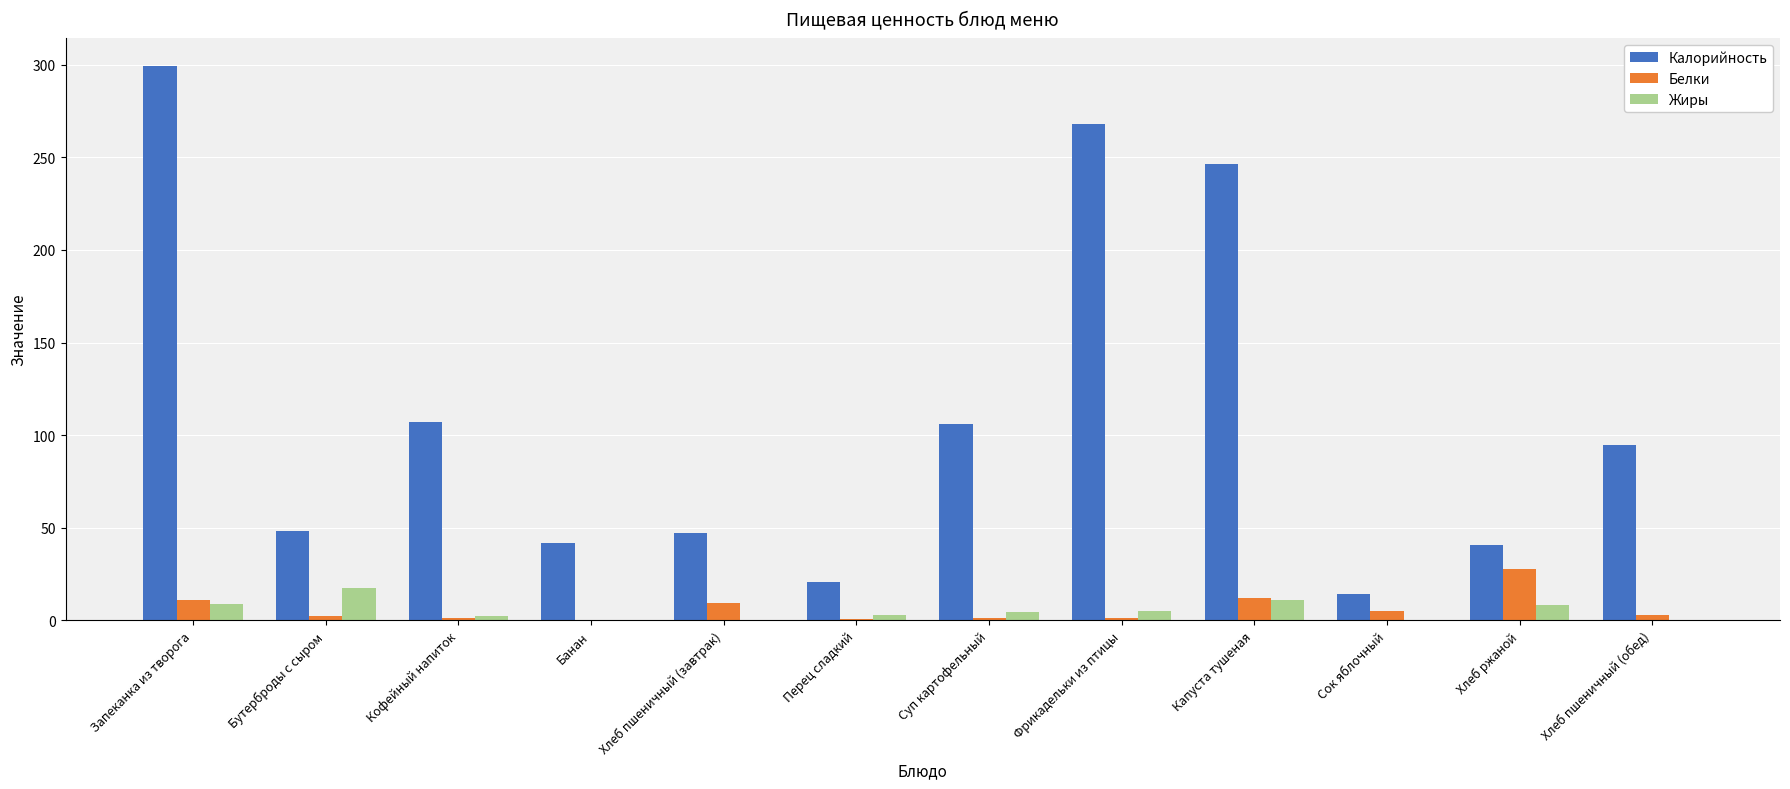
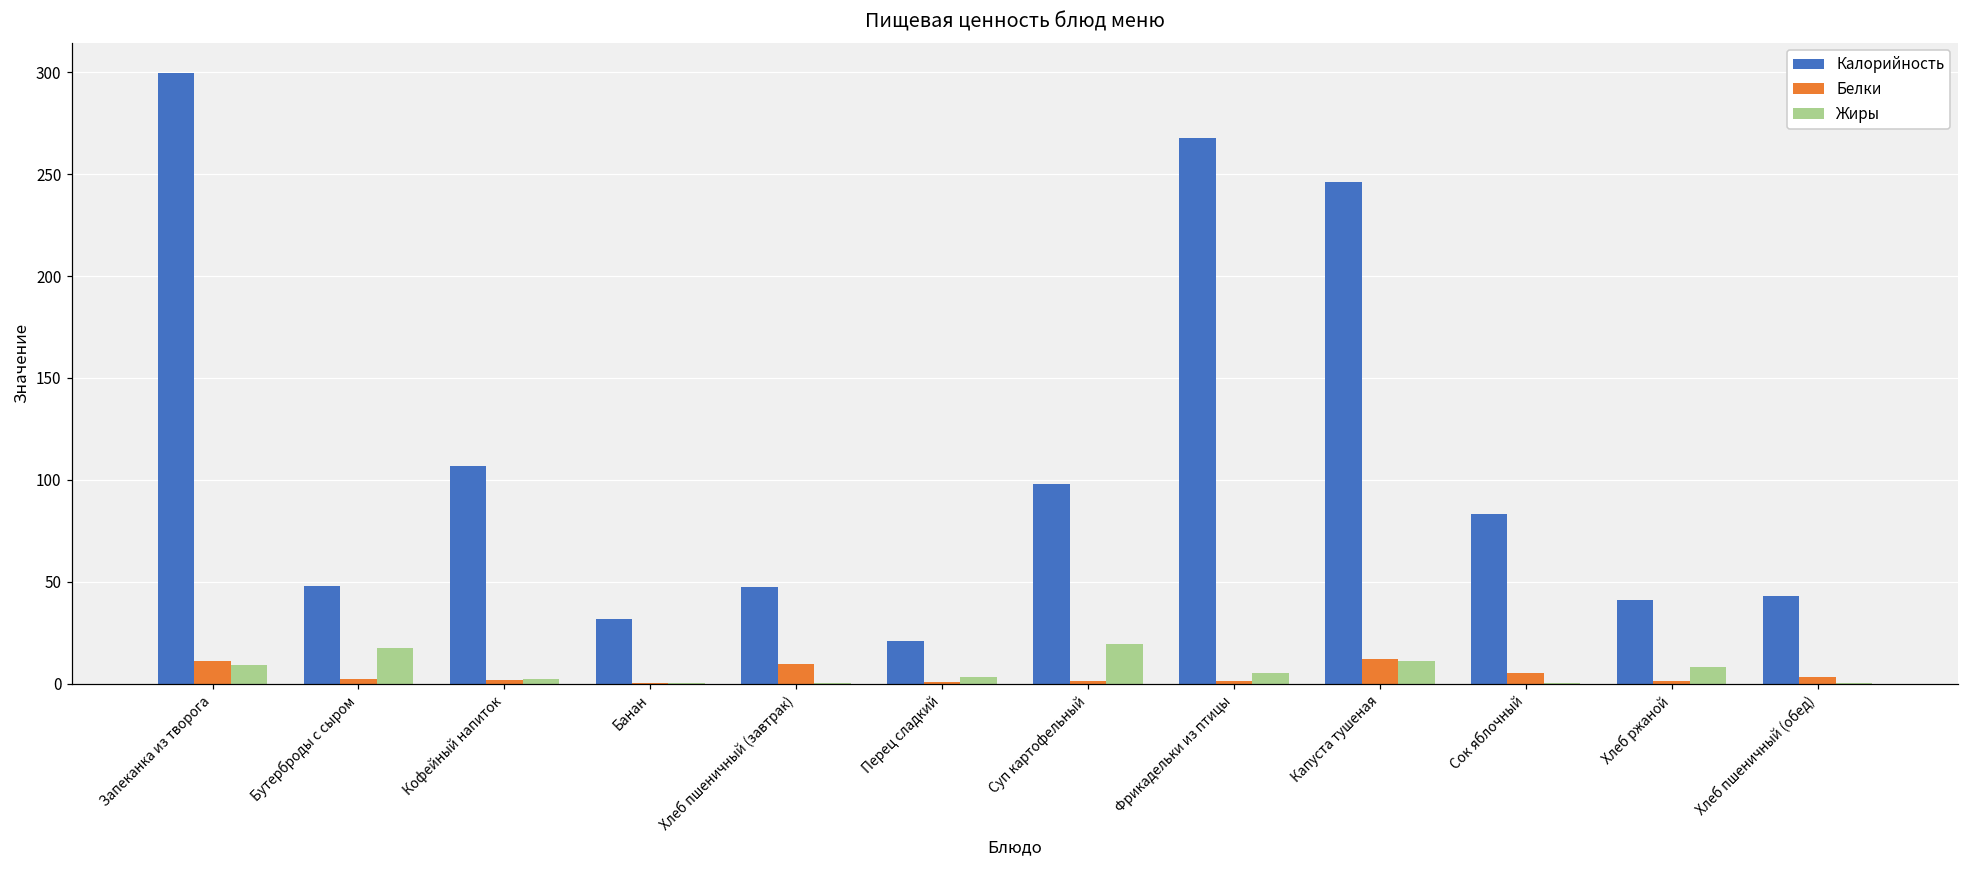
Калорийность, Банан: 42 -> 32
Калорийность, Суп картофельный: 106 -> 98
Жиры, Суп картофельный: 5 -> 19
Калорийность, Сок яблочный: 14 -> 83
Белки, Хлеб ржаной: 28 -> 1
Калорийность, Хлеб пшеничный (обед): 95 -> 43
